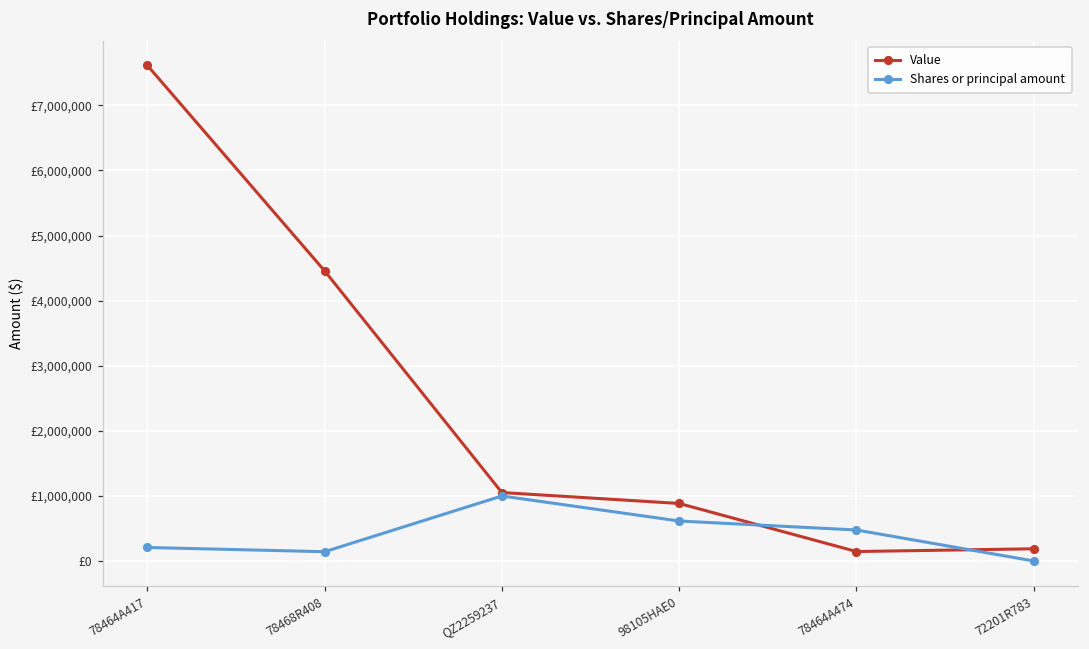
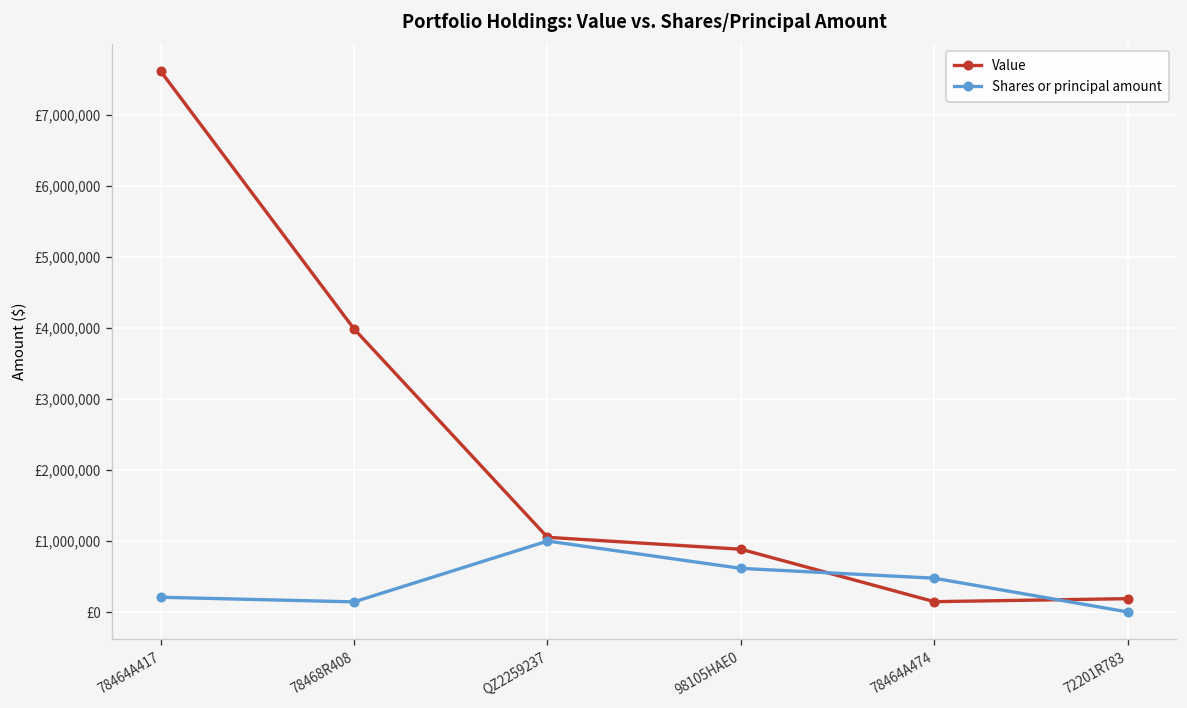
Value, 78468R408: £4,500,000 -> £4,000,000
